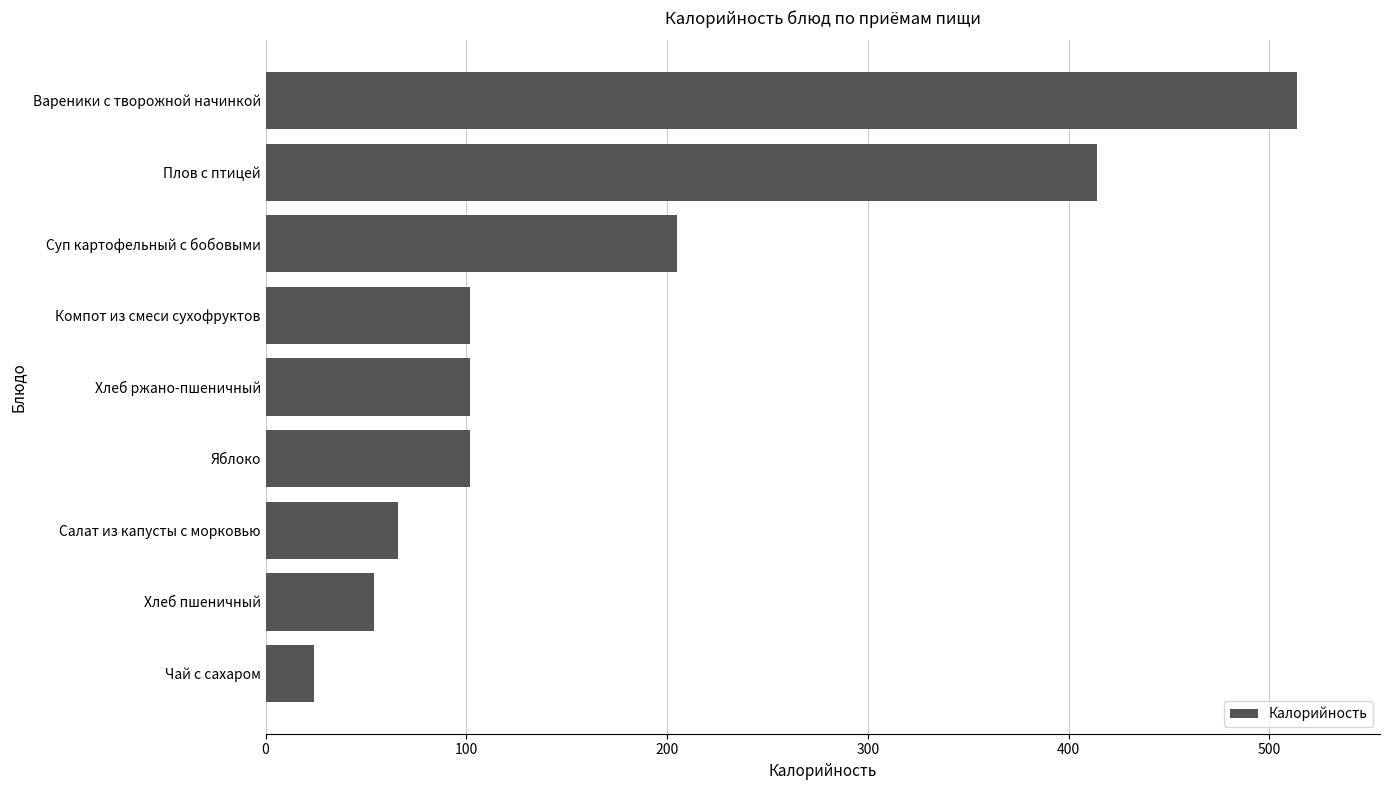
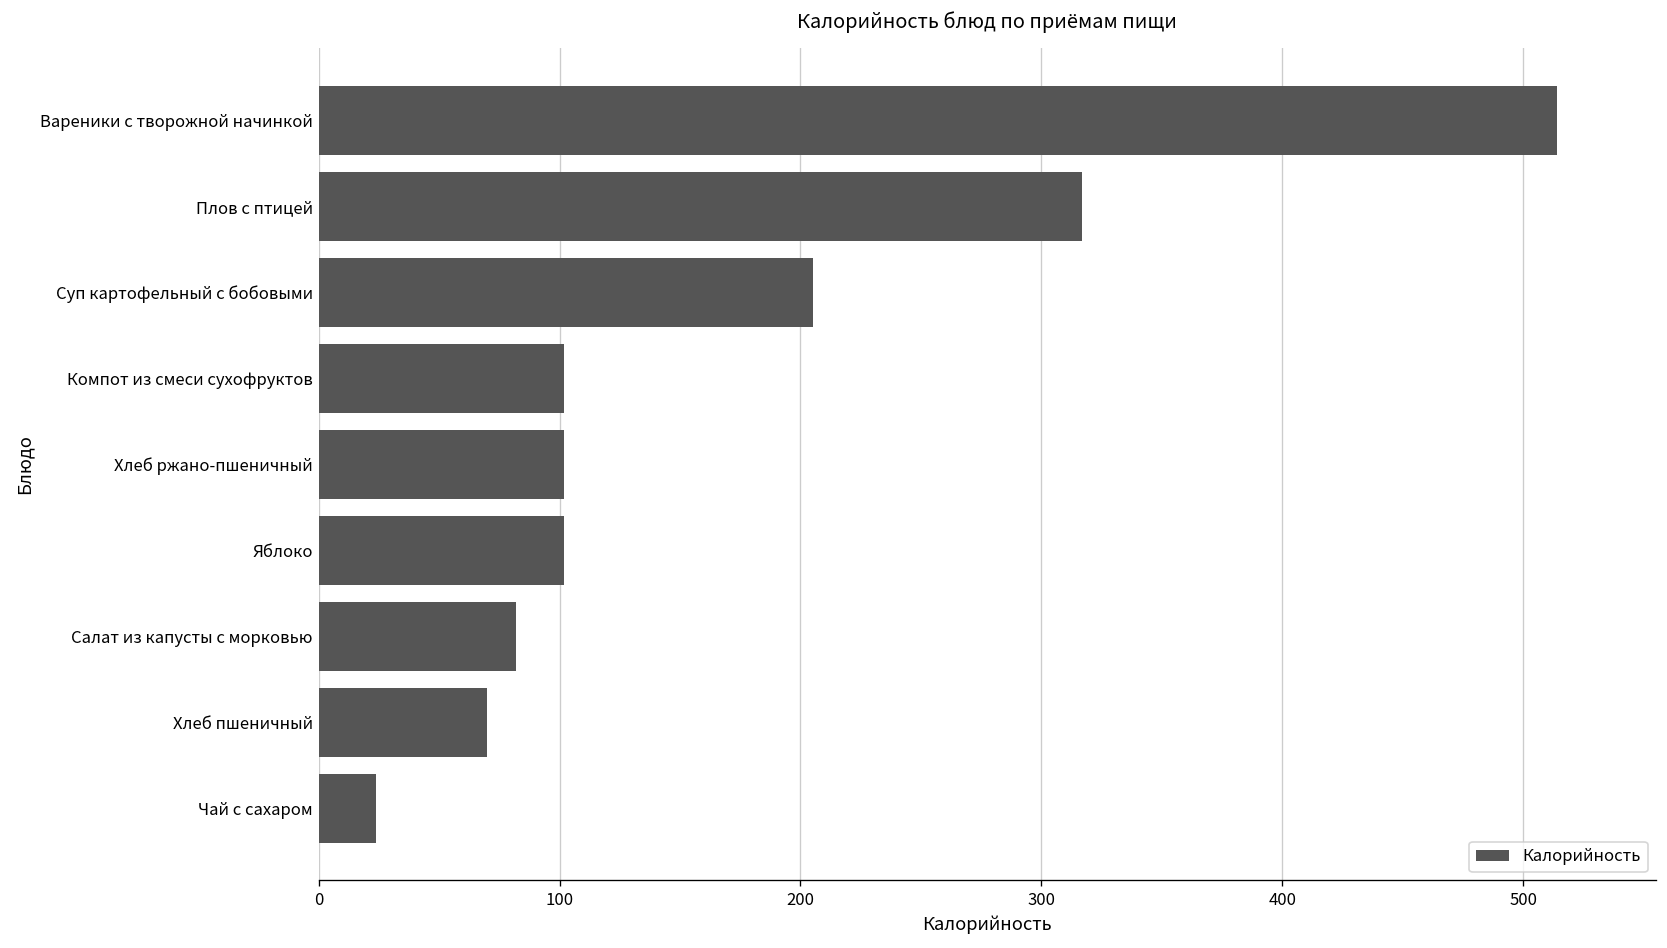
Плов с птицей: 414 -> 317
Салат из капусты с морковью: 66 -> 82
Хлеб пшеничный: 54 -> 70
